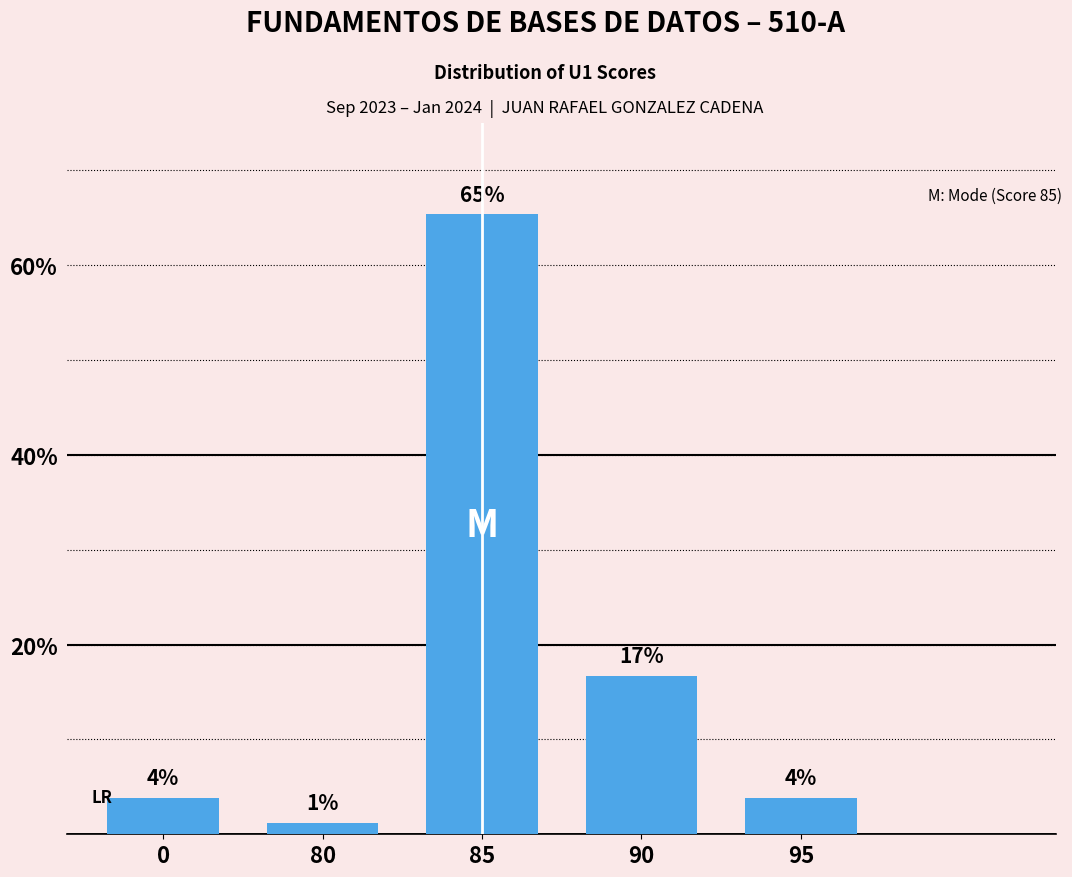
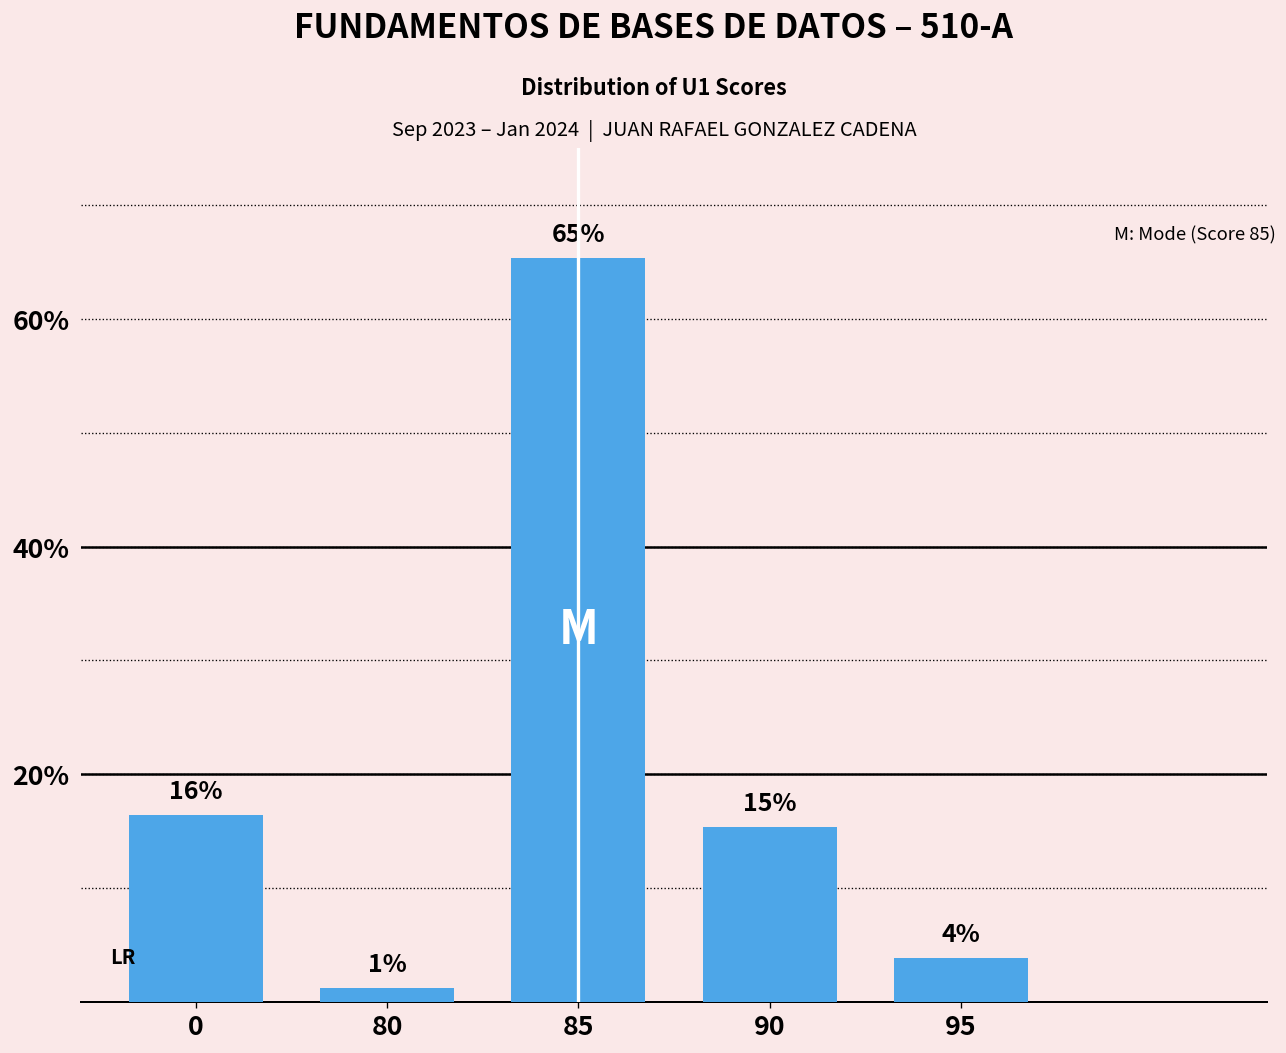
0: 4% -> 16%
90: 17% -> 15%
